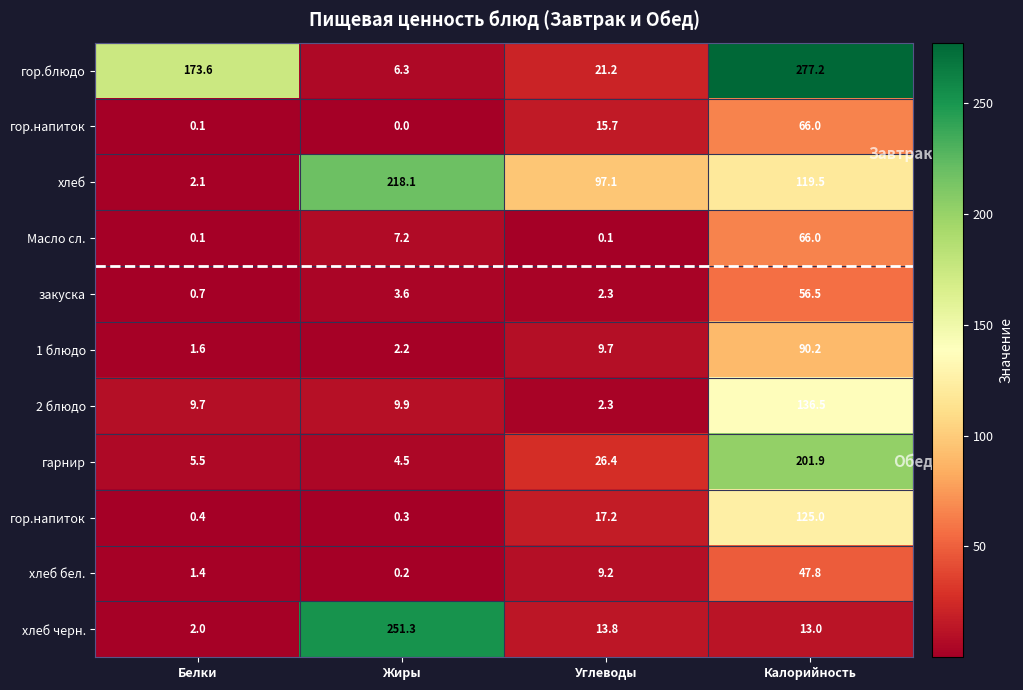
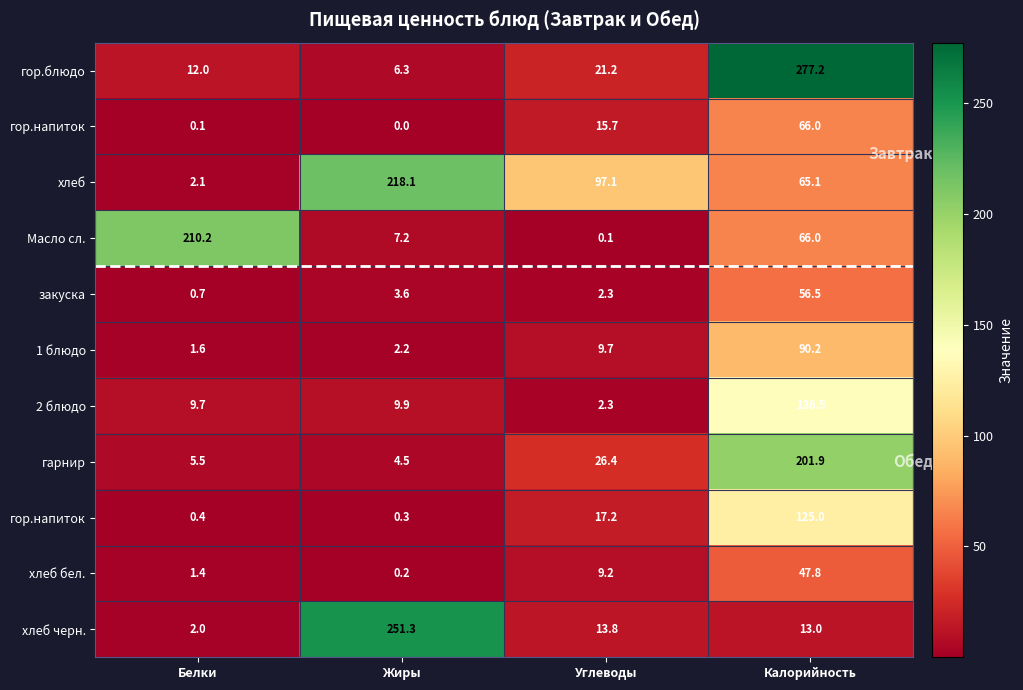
гор.блюдо, Белки: 173.6 -> 12.0
хлеб, Калорийность: 119.5 -> 65.1
Масло сл., Белки: 0.1 -> 210.2
